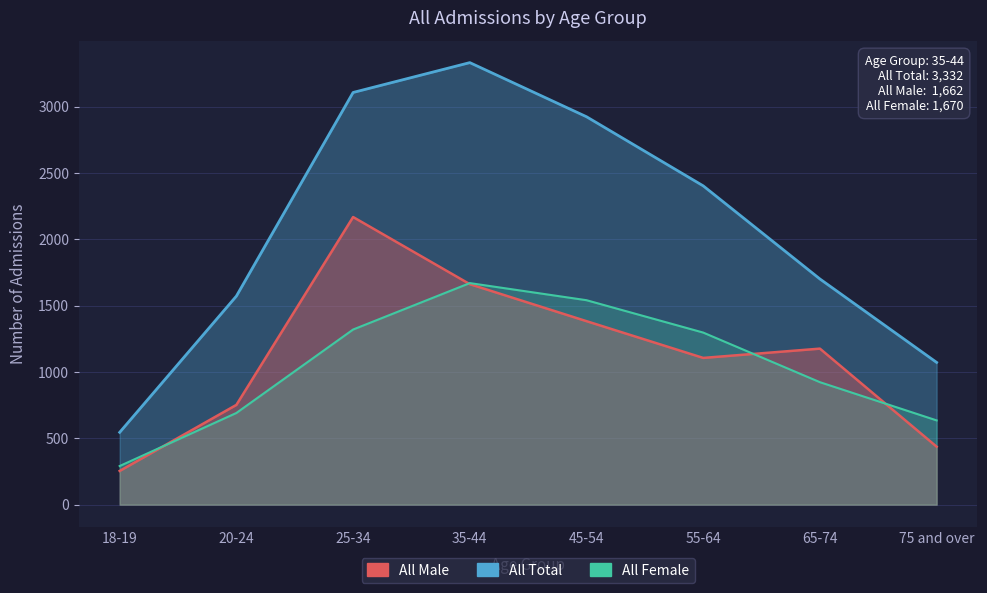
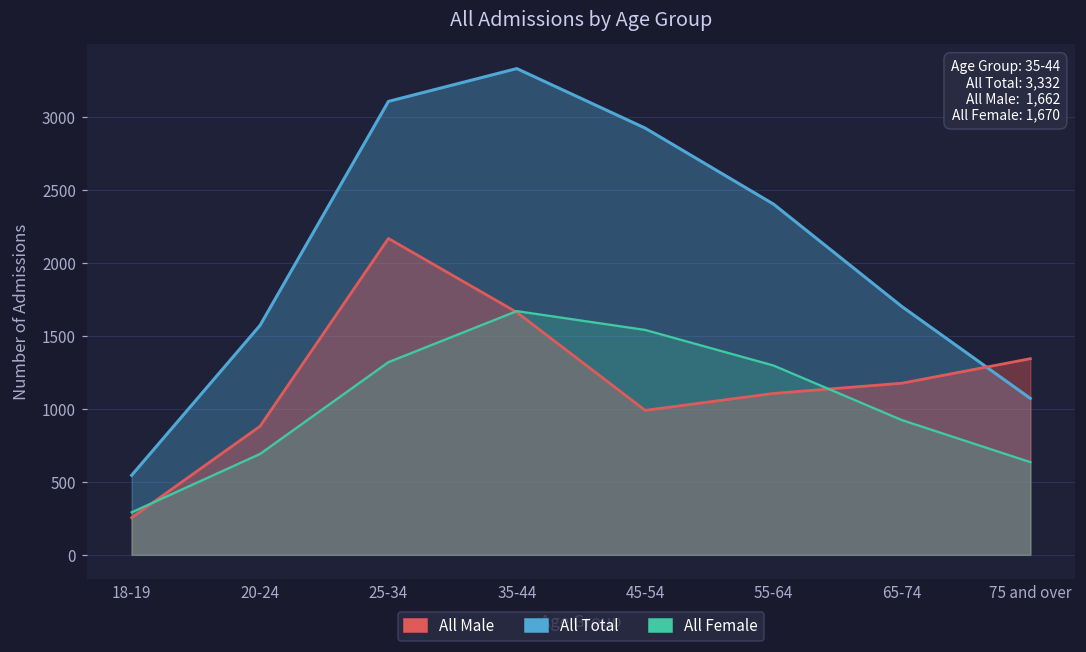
All Male, 20-24: 750 -> 880
All Male, 45-54: 1380 -> 990
All Male, 75 and over: 440 -> 1340
